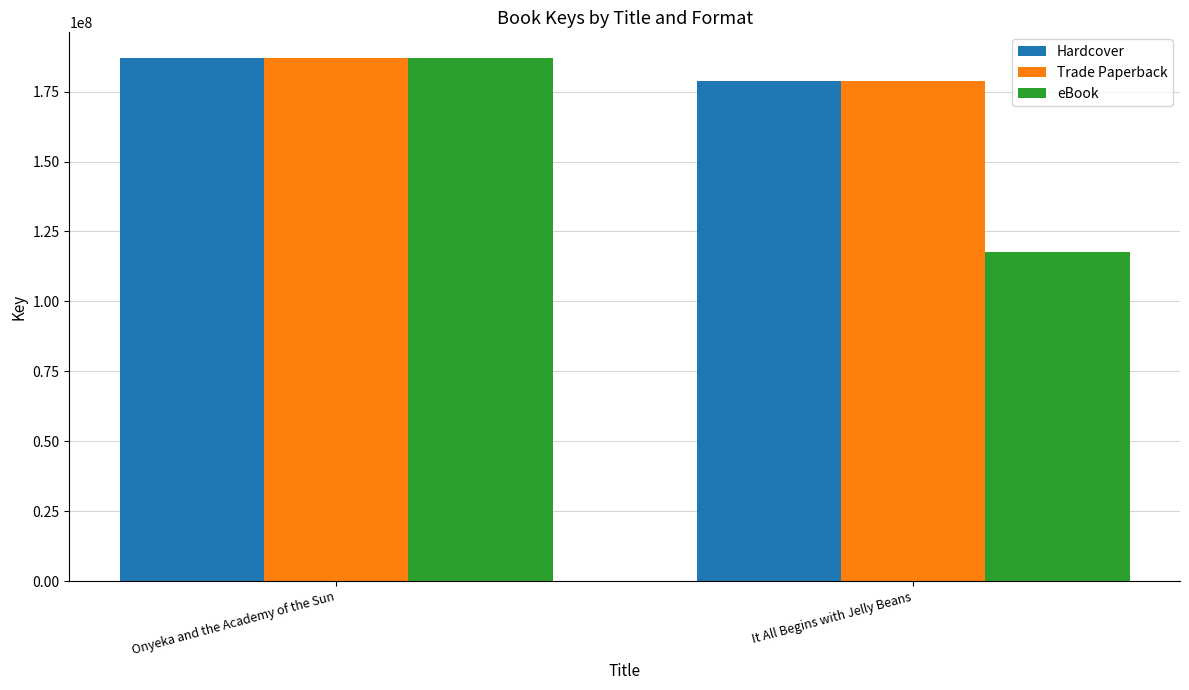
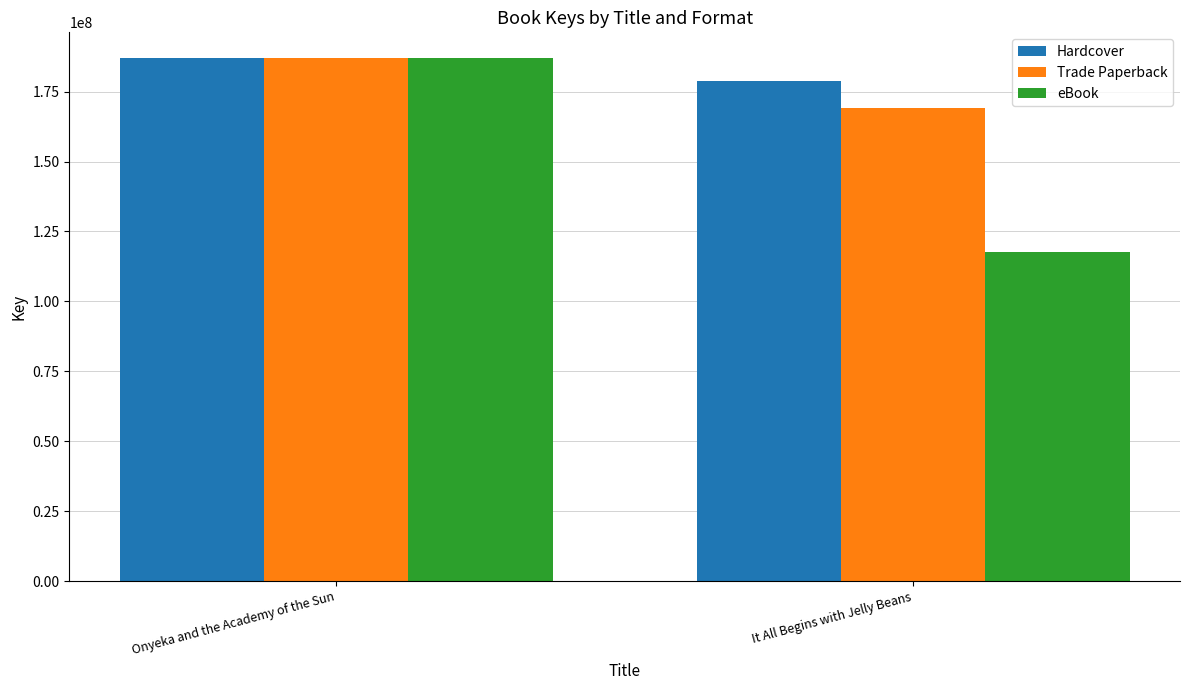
Trade Paperback, It All Begins with Jelly Beans: 179000000 -> 169000000
